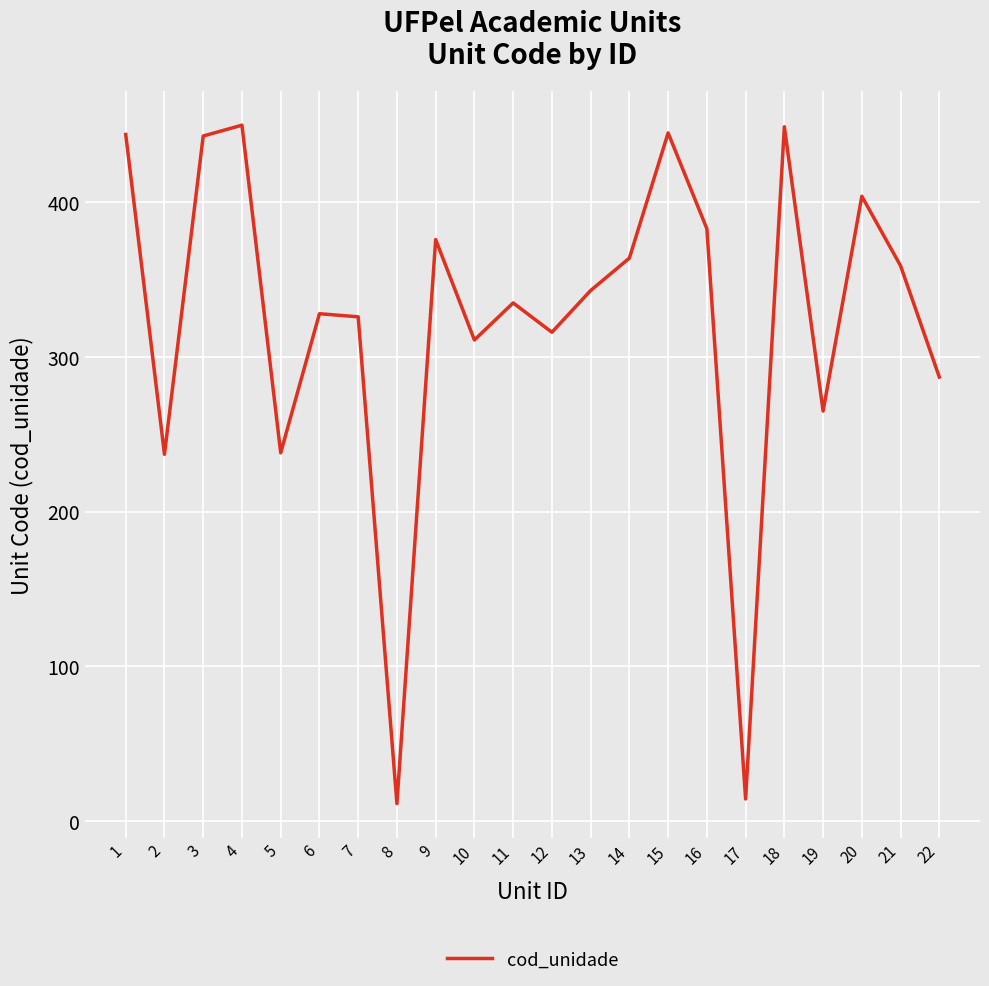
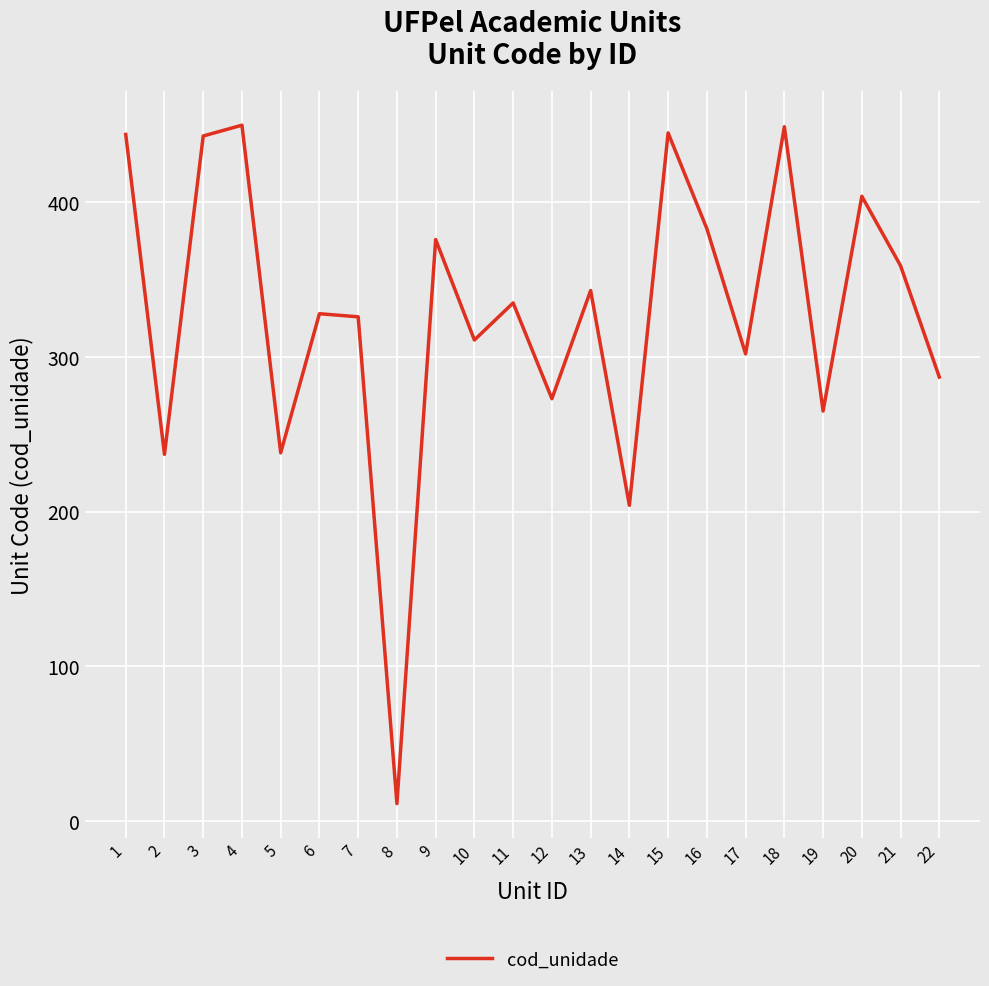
12: 316 -> 273
14: 364 -> 204
17: 14 -> 302
